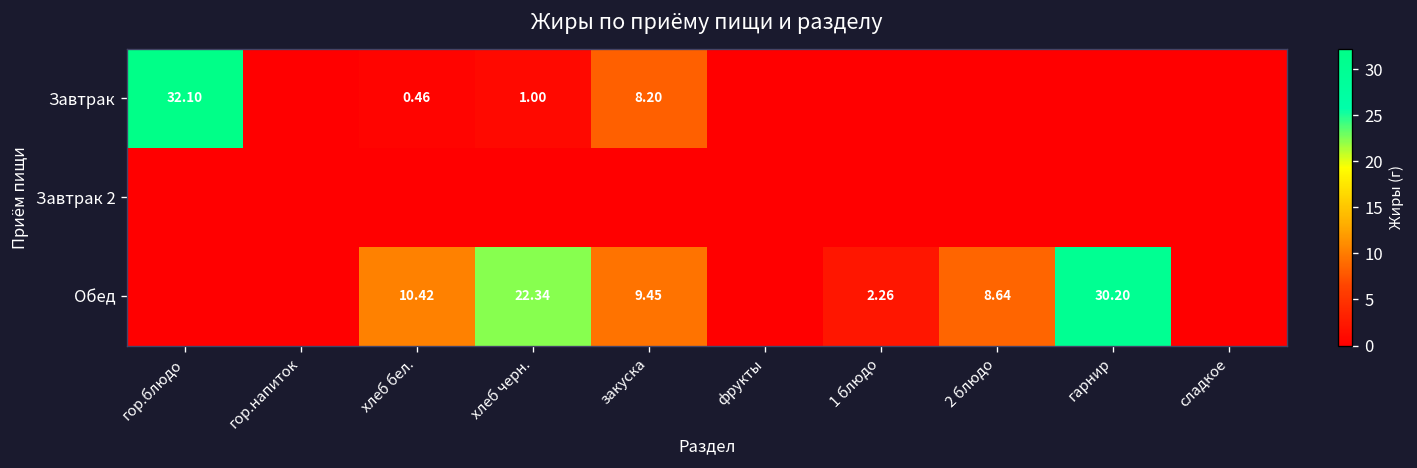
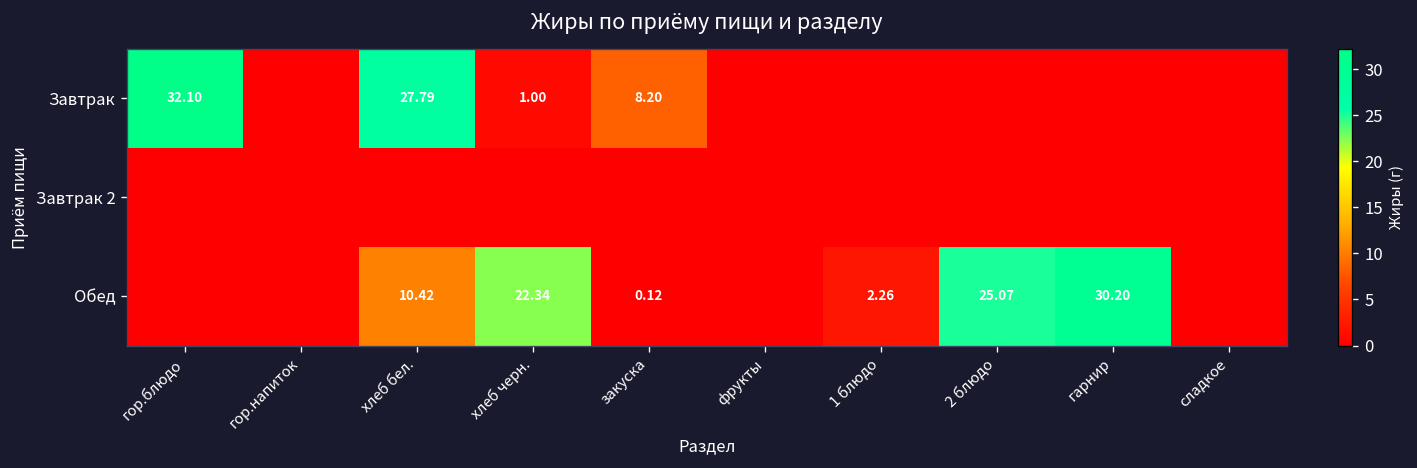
Завтрак, хлеб бел.: 0.46 -> 27.79
Обед, закуска: 9.45 -> 0.12
Обед, 2 блюдо: 8.64 -> 25.07
